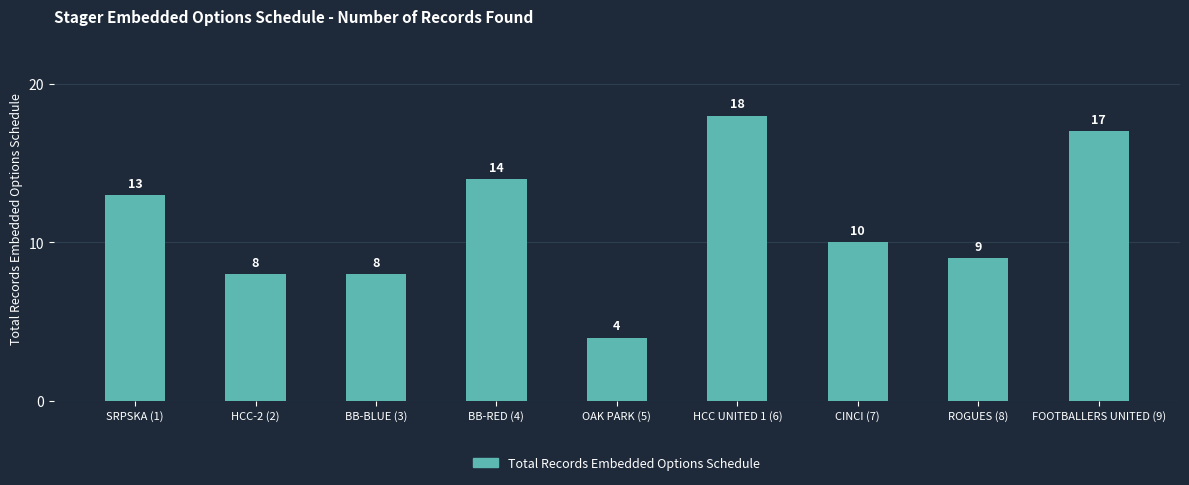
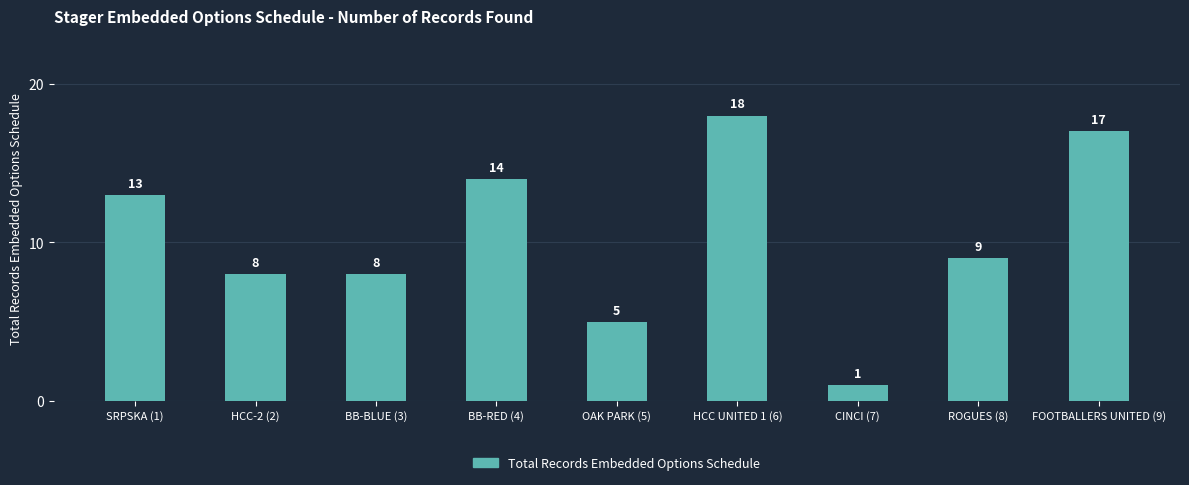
OAK PARK (5): 4 -> 5
CINCI (7): 10 -> 1
